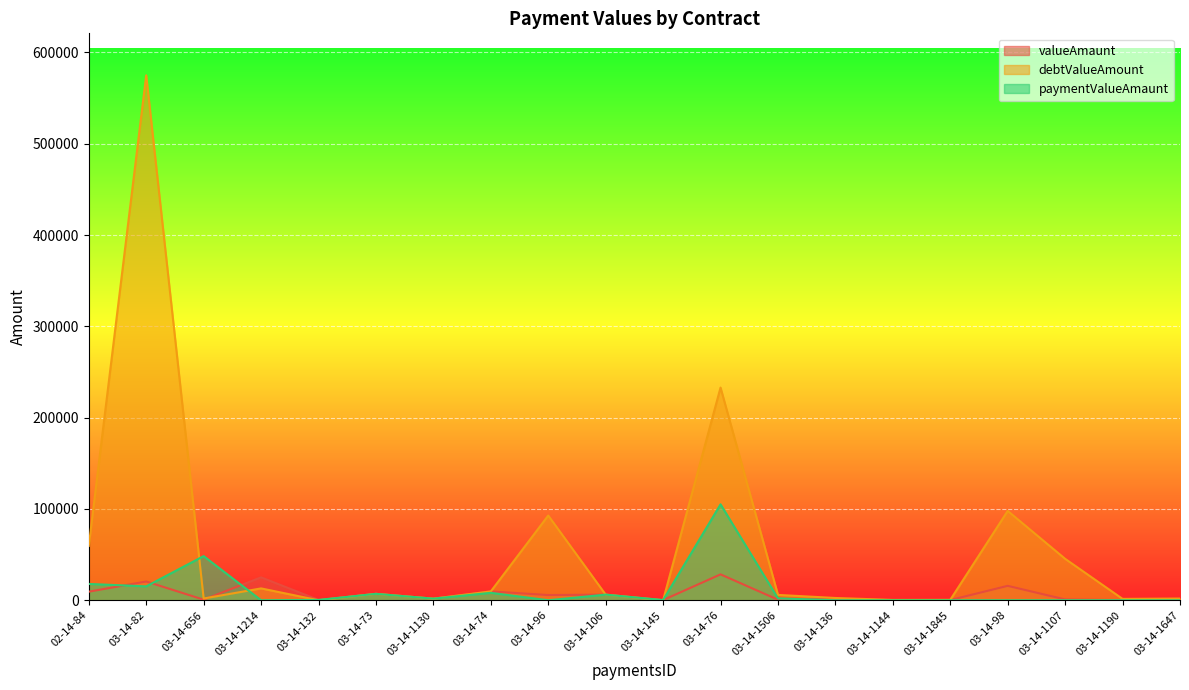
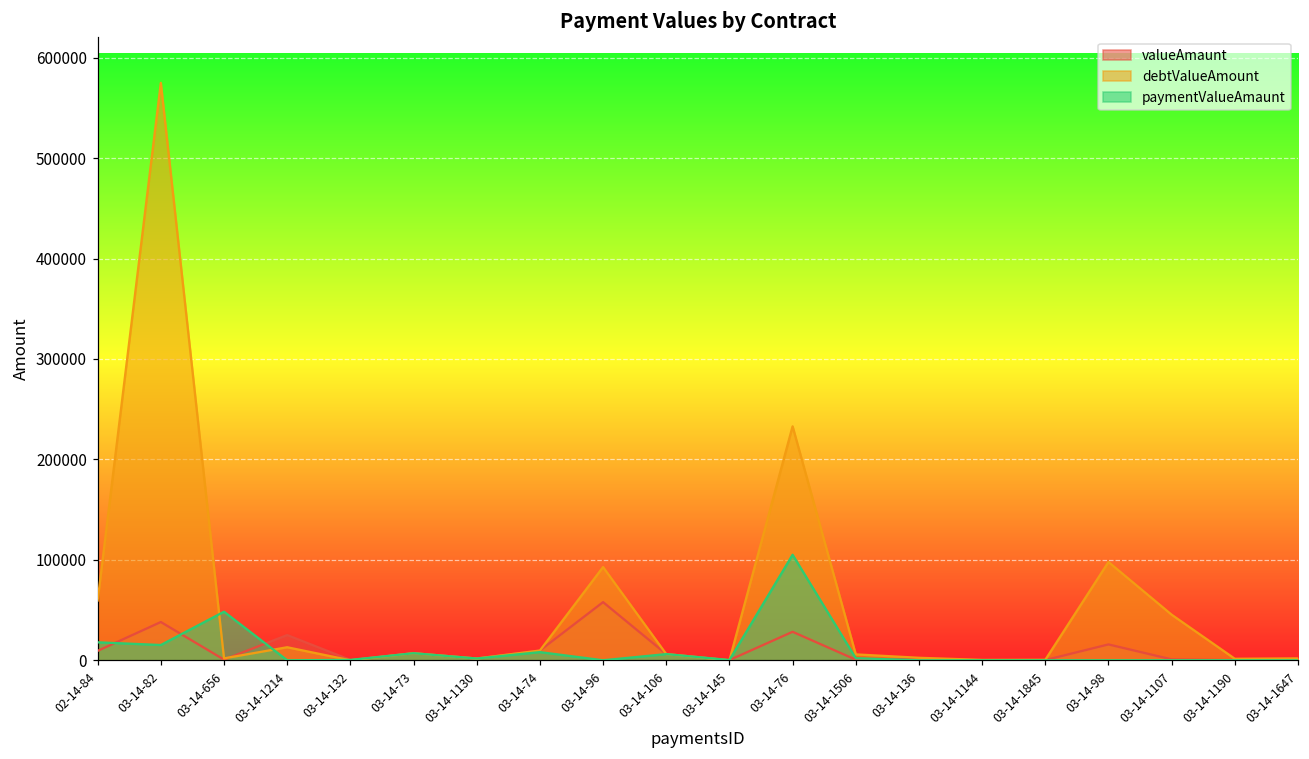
valueAmaunt, 03-14-82: 20000 -> 40000
valueAmaunt, 03-14-96: 10000 -> 60000
